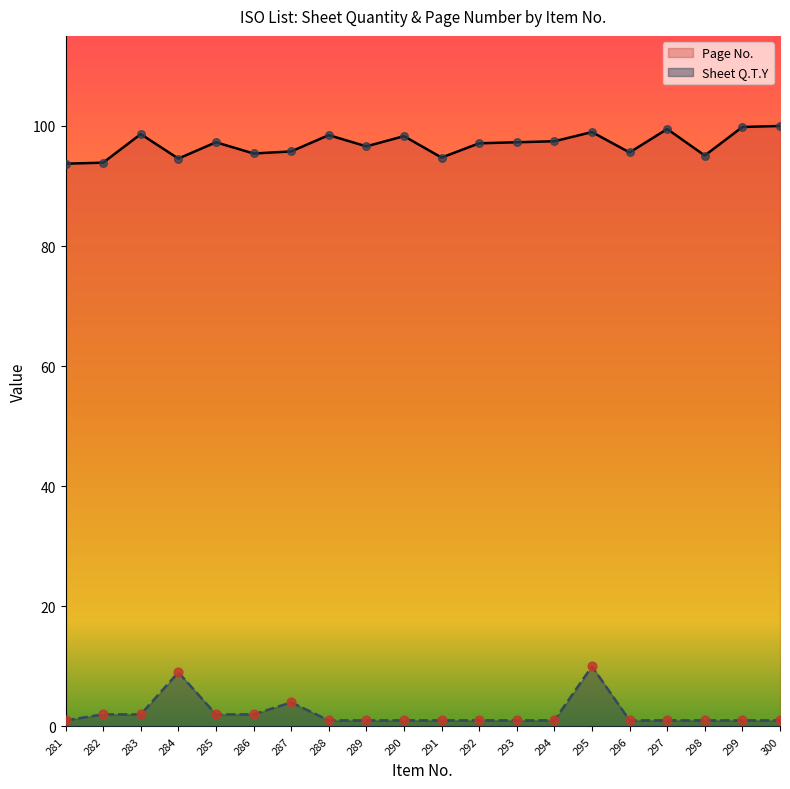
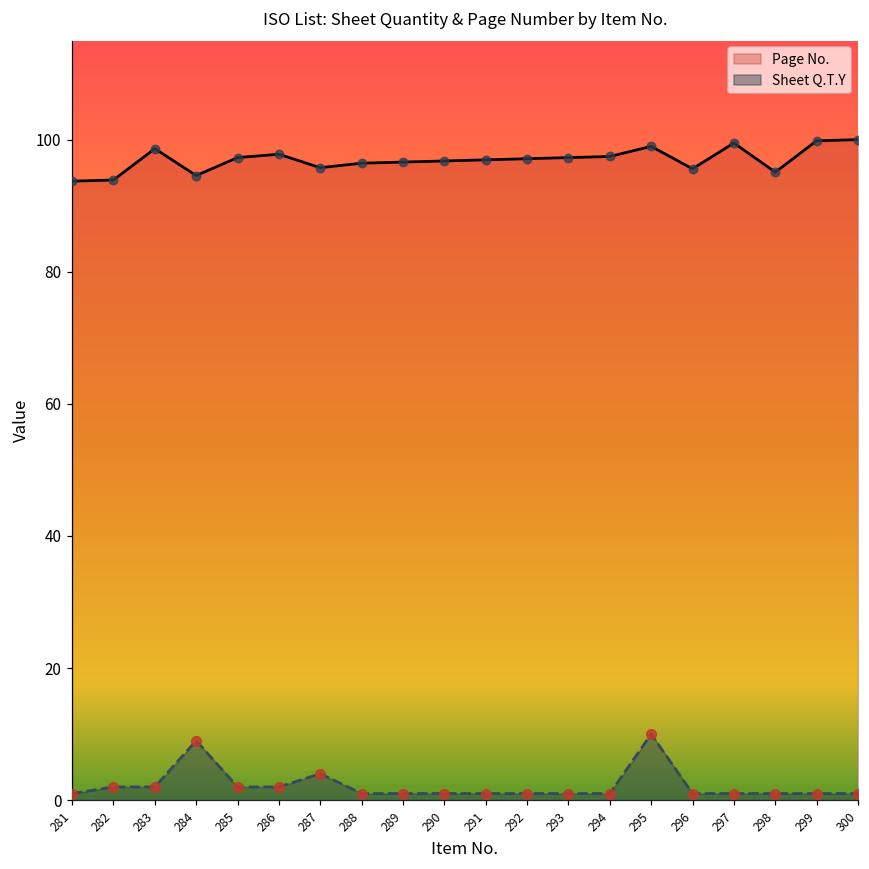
Page No., 286: 95 -> 98
Page No., 288: 98 -> 96
Page No., 290: 98 -> 97
Page No., 291: 95 -> 97
